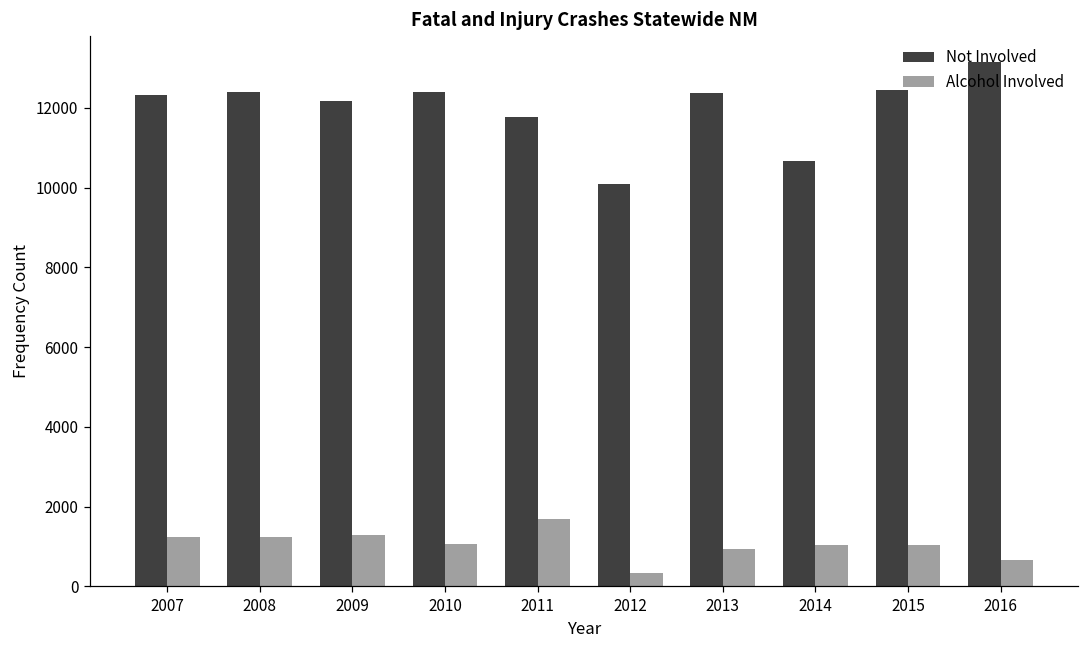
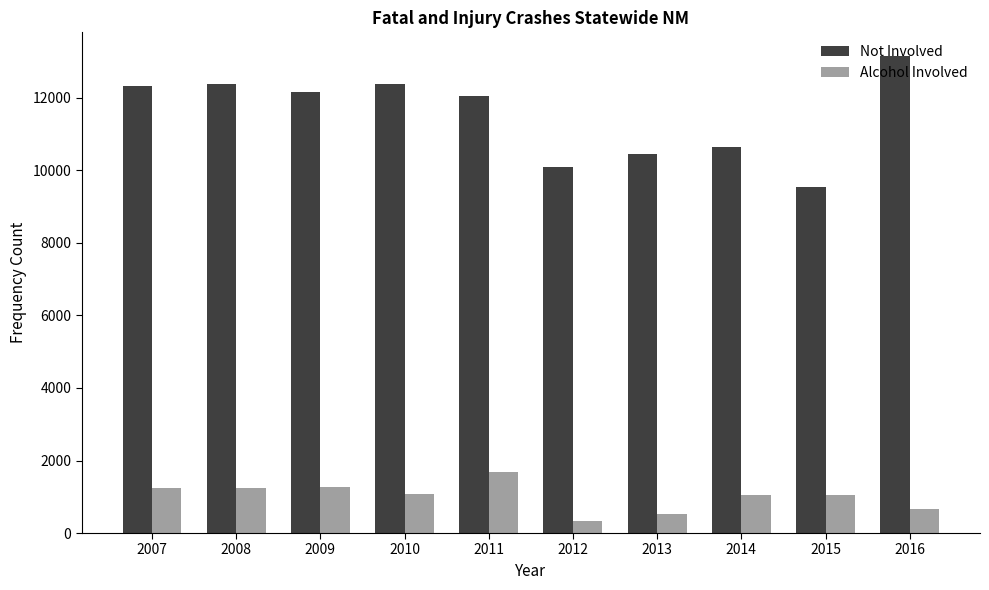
Not Involved, 2011: 11800 -> 12000
Not Involved, 2013: 12400 -> 10400
Alcohol Involved, 2013: 900 -> 500
Not Involved, 2015: 12400 -> 9500
